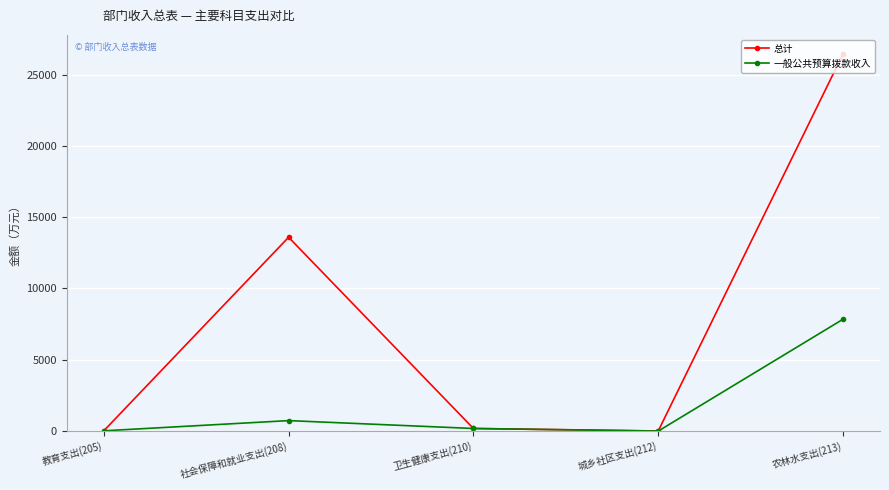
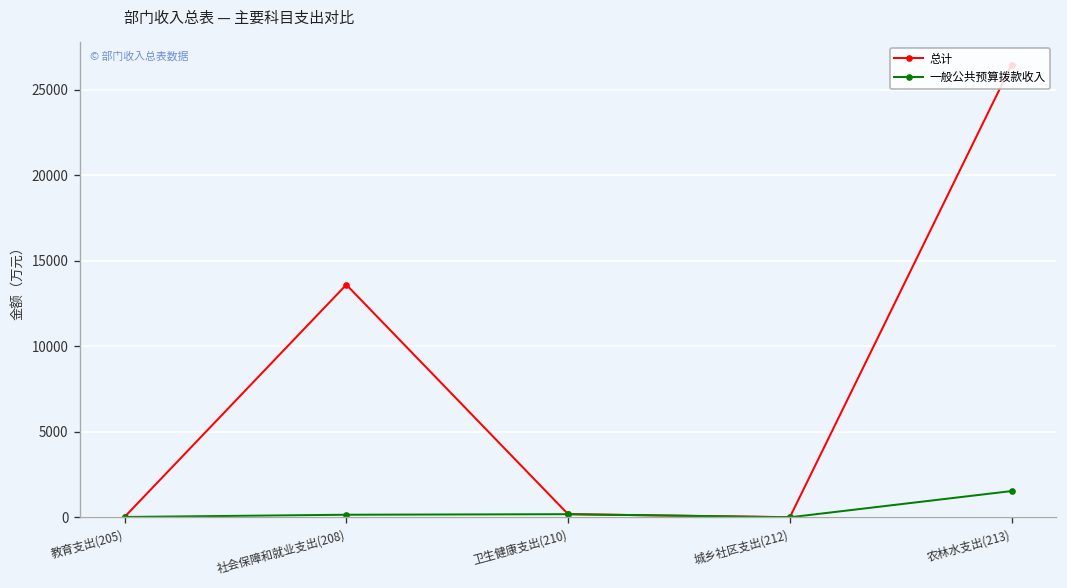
一般公共预算拨款收入, 社会保障和就业支出(208): 700 -> 100
一般公共预算拨款收入, 农林水支出(213): 7800 -> 1500
